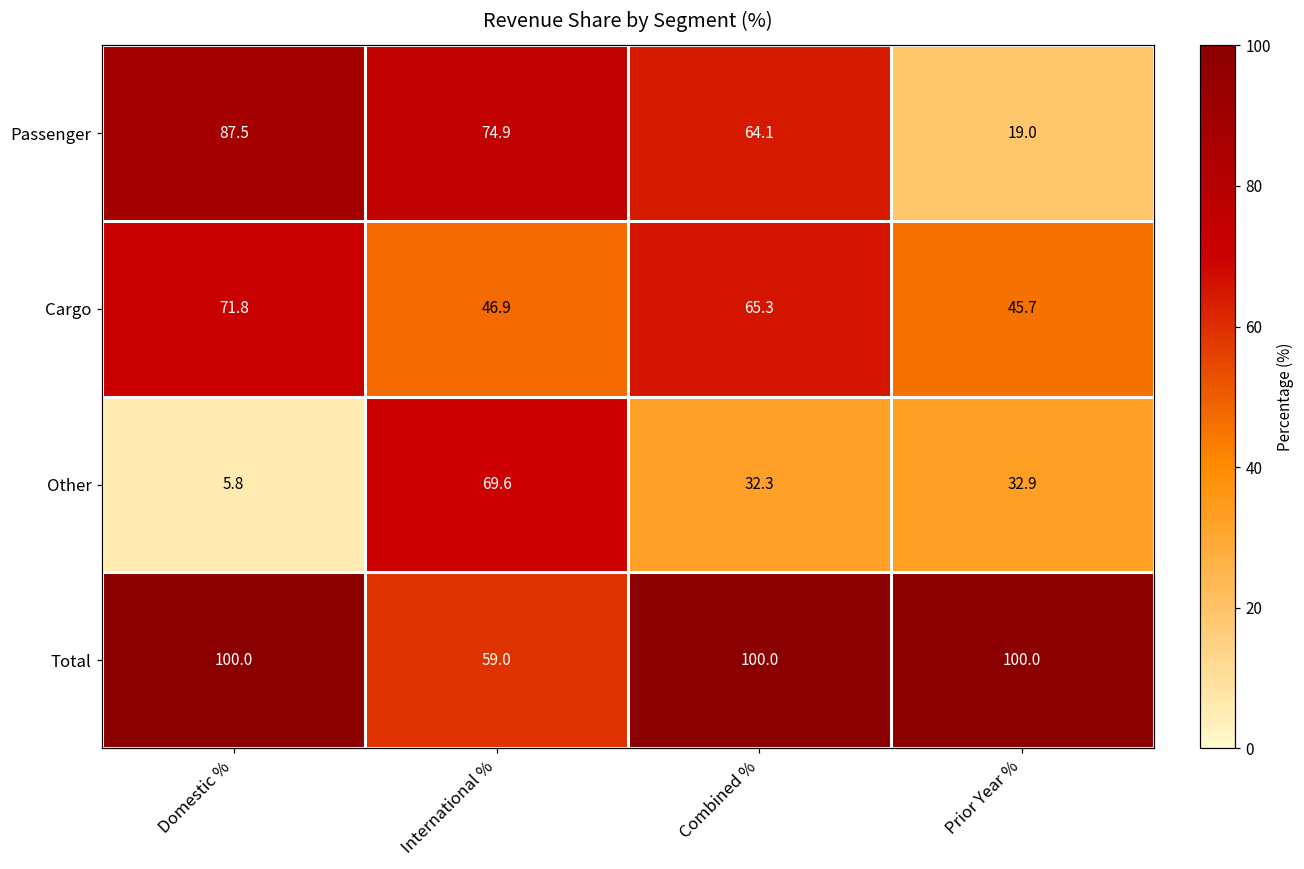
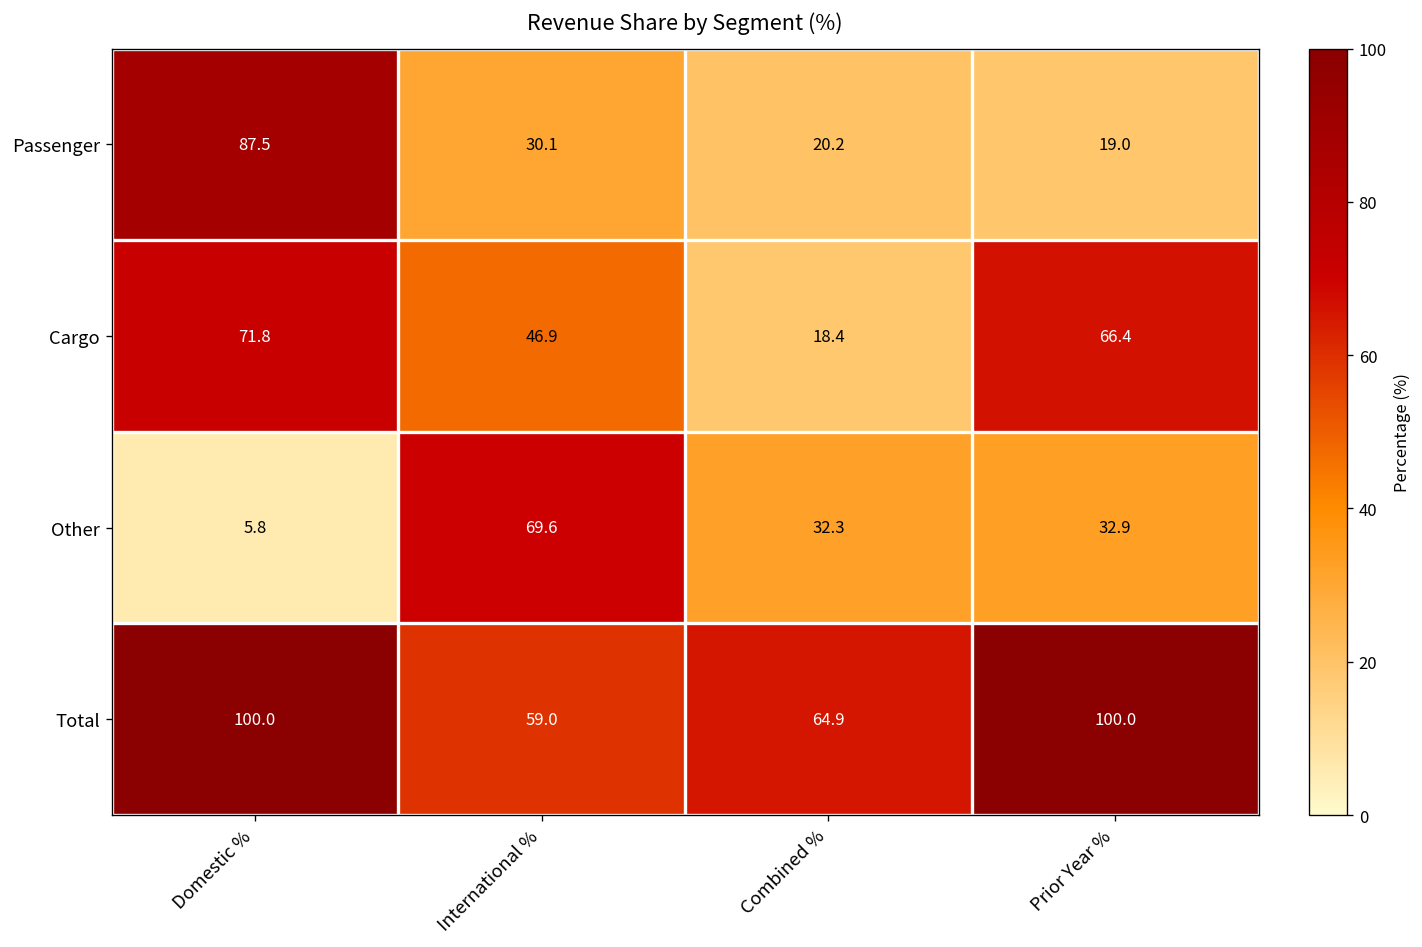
Passenger, International %: 74.9 -> 30.1
Passenger, Combined %: 64.1 -> 20.2
Cargo, Combined %: 65.3 -> 18.4
Cargo, Prior Year %: 45.7 -> 66.4
Total, Combined %: 100.0 -> 64.9
